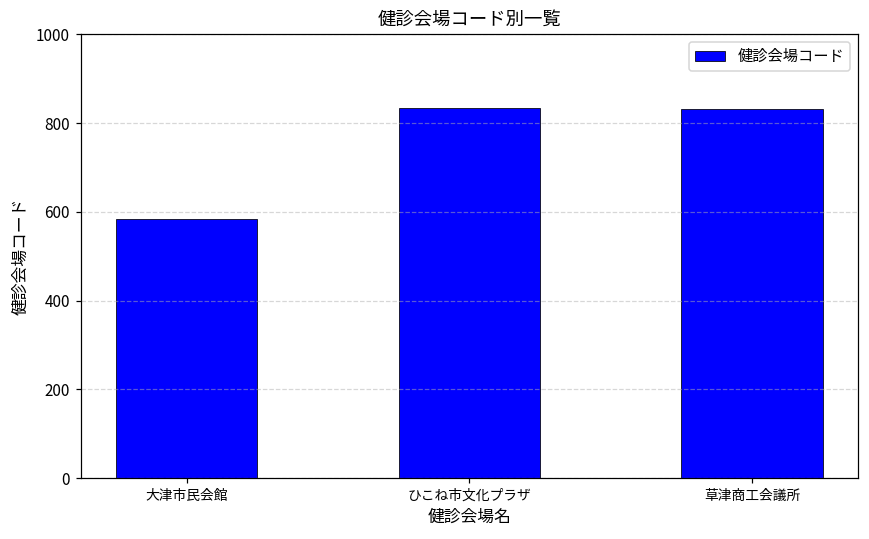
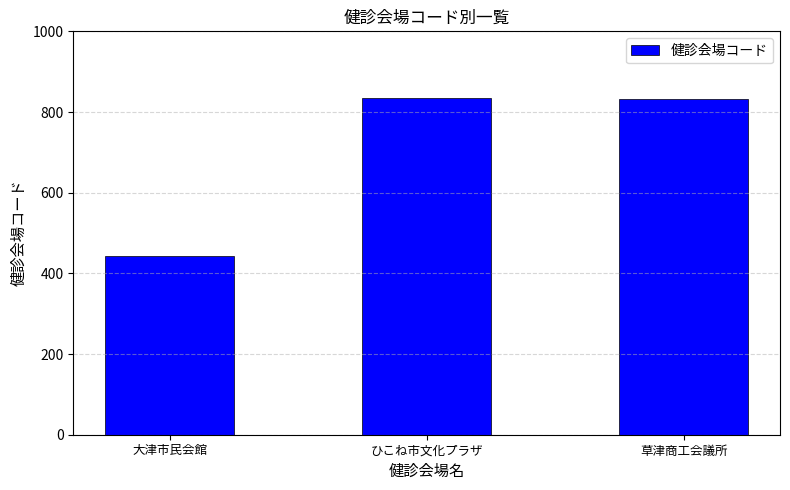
大津市民会館: 590 -> 440
